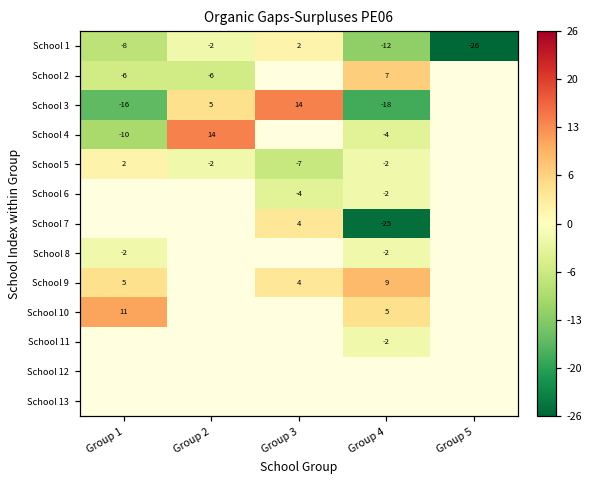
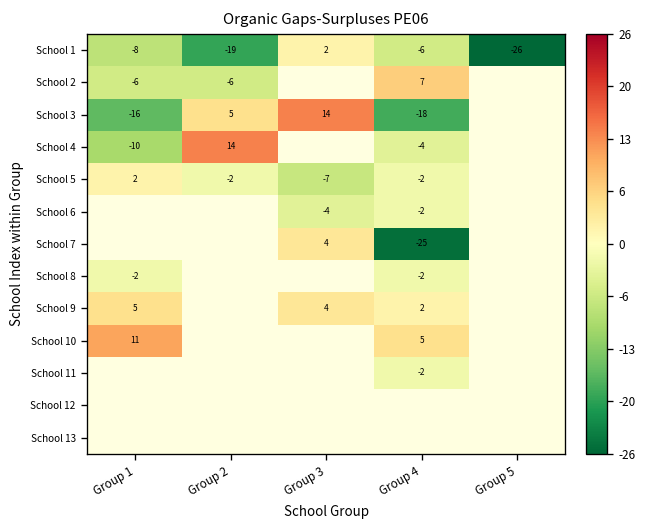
School 1, Group 2: -2 -> -19
School 1, Group 4: -12 -> -6
School 9, Group 4: 9 -> 2
